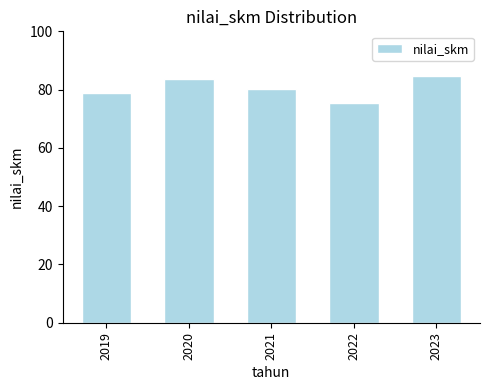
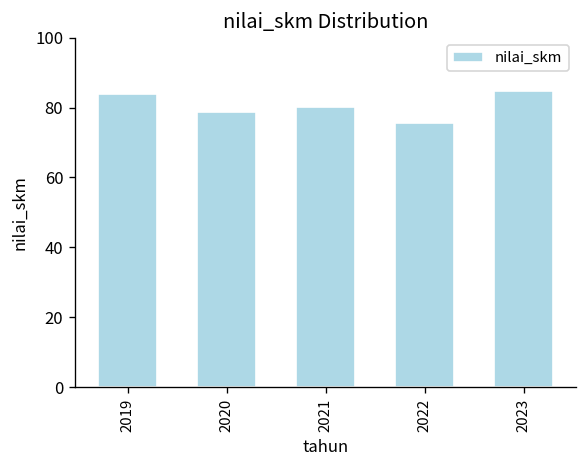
2019: 79 -> 84
2020: 84 -> 79
